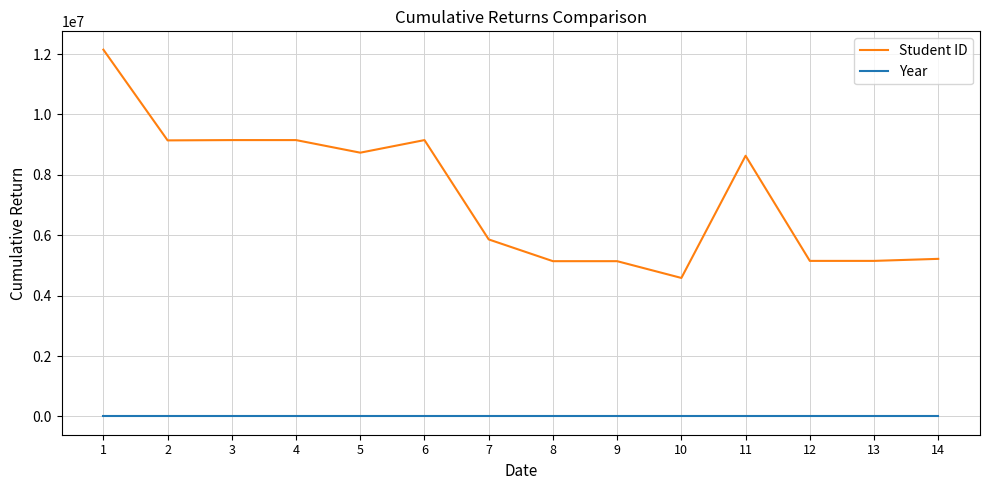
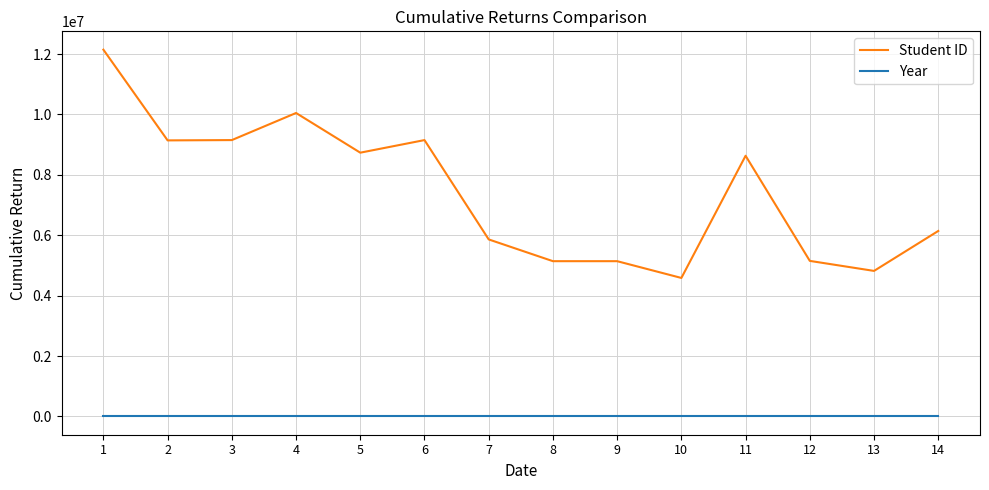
Student ID, 4: 9200000 -> 10000000
Student ID, 13: 5200000 -> 4800000
Student ID, 14: 5200000 -> 6100000
